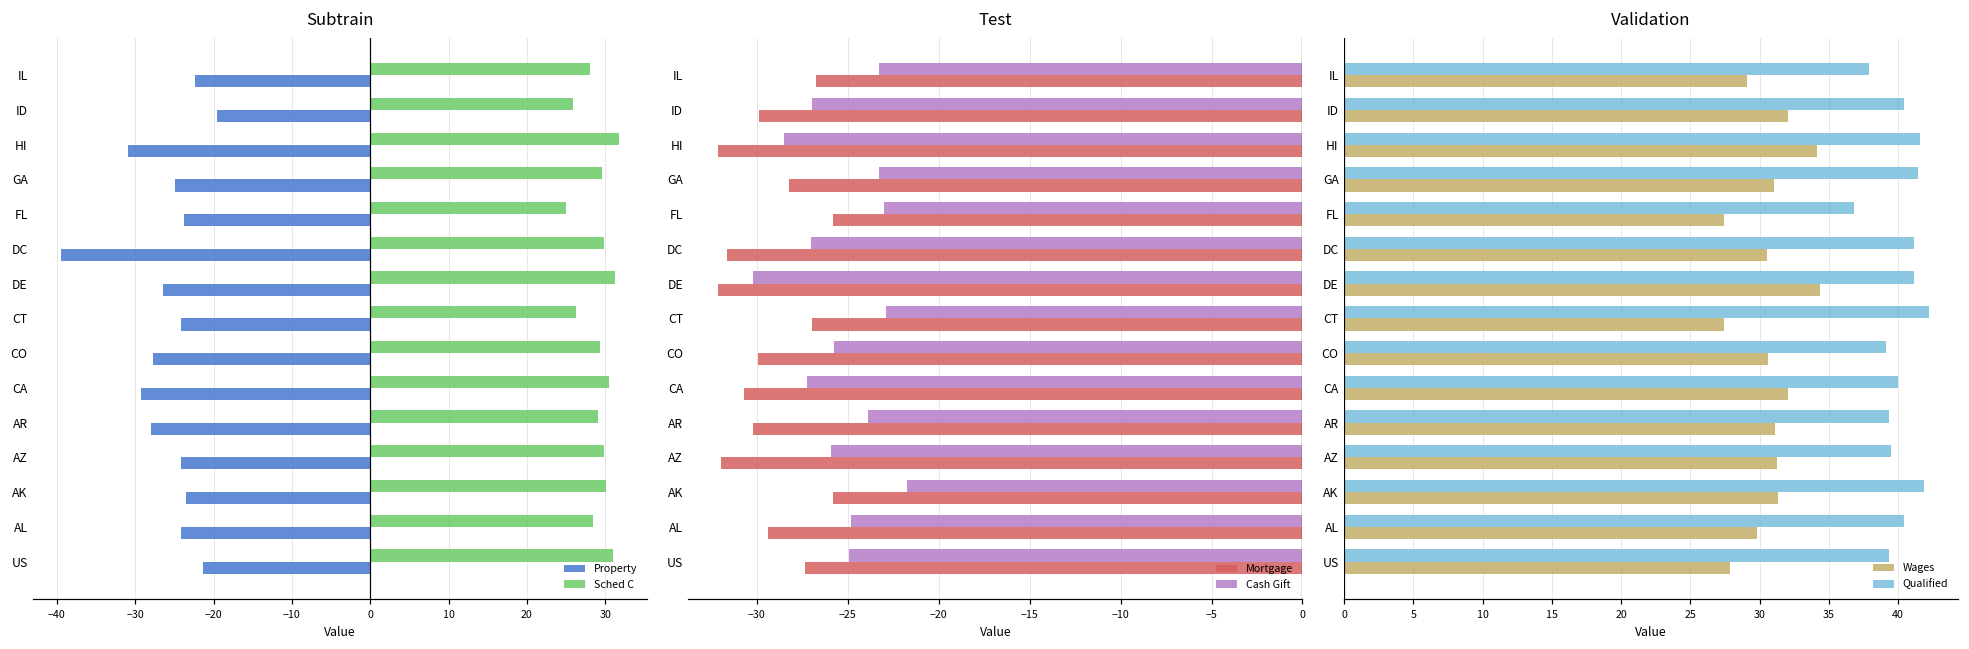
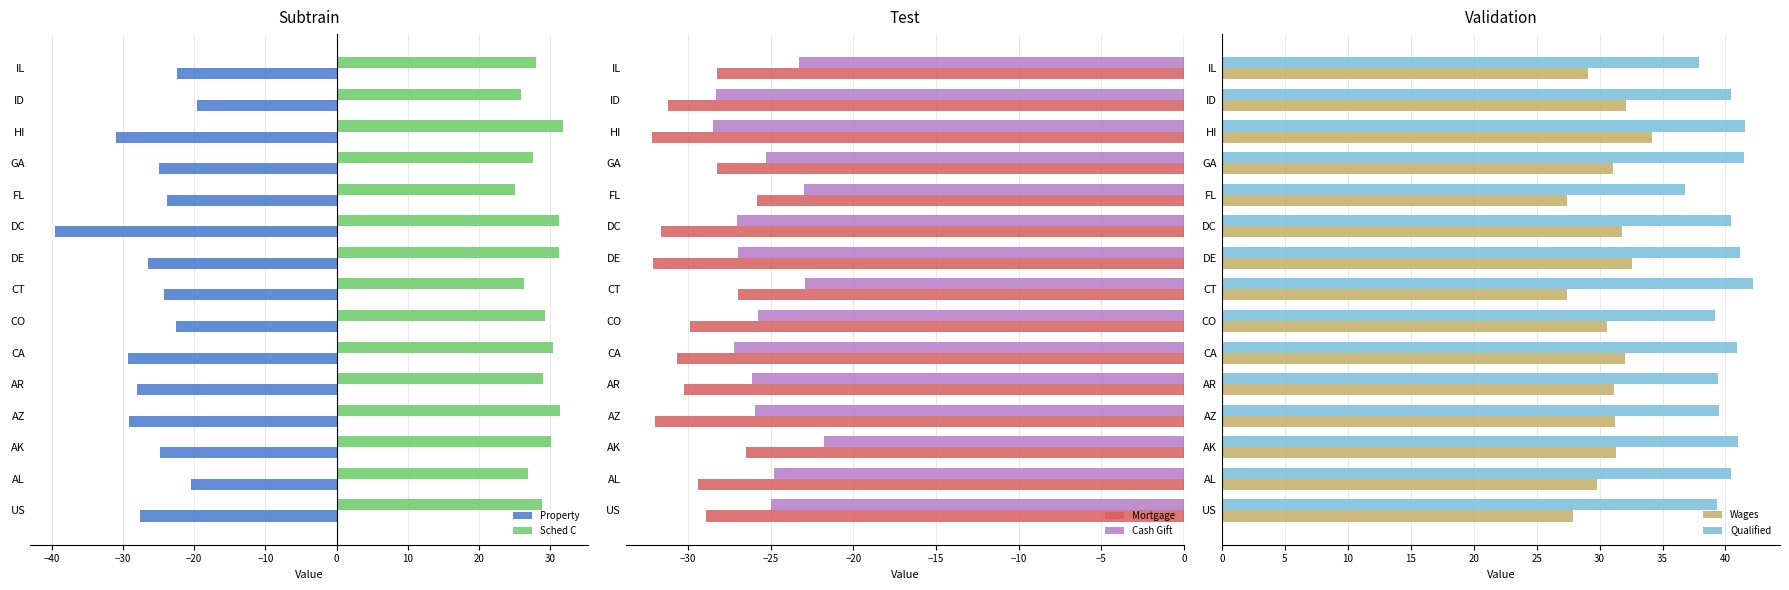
Subtrain, Sched C, GA: 30 -> 28
Subtrain, Sched C, DC: 30 -> 31
Subtrain, Property, CO: -28 -> -23
Subtrain, Sched C, AZ: 30 -> 31
Subtrain, Property, AZ: -24 -> -29
Subtrain, Property, AK: -24 -> -25
Subtrain, Sched C, AL: 28 -> 27
Subtrain, Property, AL: -24 -> -20
Subtrain, Sched C, US: 31 -> 29
Subtrain, Property, US: -21 -> -28
Test, Mortgage, IL: -26.8 -> -28.3
Test, Cash Gift, ID: -26.9 -> -28.3
Test, Mortgage, ID: -29.9 -> -31.2
Test, Cash Gift, GA: -23.3 -> -25.3
Test, Cash Gift, DE: -30.2 -> -27.0
Test, Cash Gift, AR: -23.9 -> -26.1
Test, Mortgage, AK: -25.8 -> -26.5
Test, Mortgage, US: -27.4 -> -28.9
Validation, Qualified, DC: 41.1 -> 40.4
Validation, Wages, DC: 30.6 -> 31.8
Validation, Wages, DE: 34.4 -> 32.6
Validation, Qualified, CA: 40.0 -> 40.9
Validation, Qualified, AK: 41.9 -> 41.0
